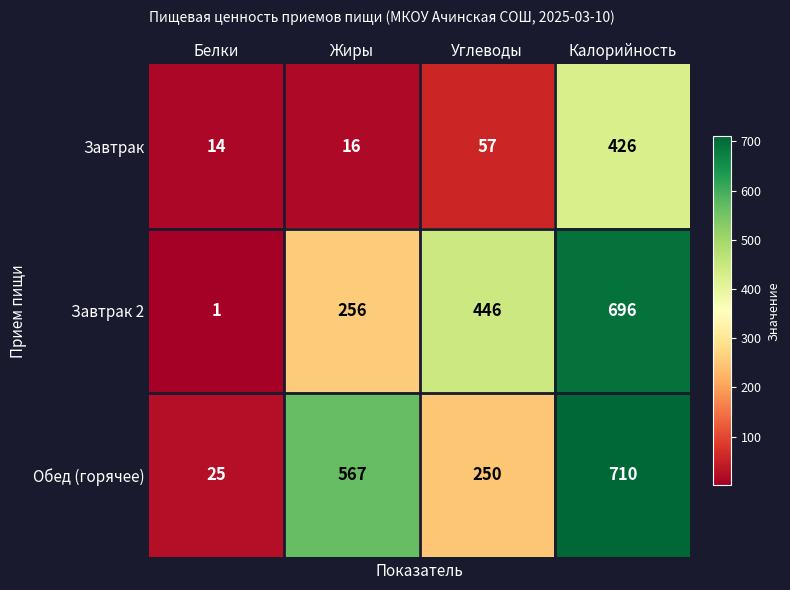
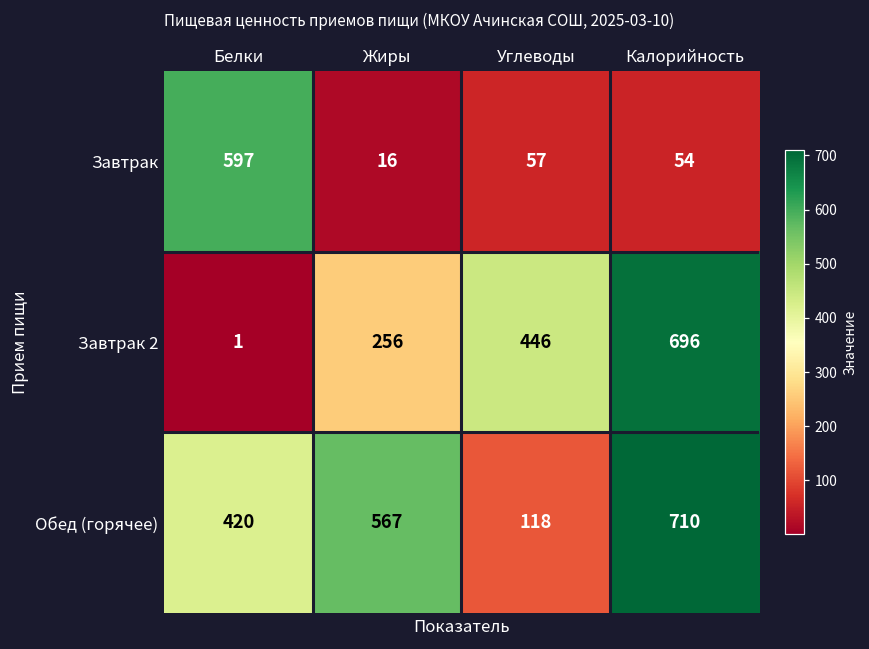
Завтрак, Белки: 14 -> 597
Завтрак, Калорийность: 426 -> 54
Обед (горячее), Белки: 25 -> 420
Обед (горячее), Углеводы: 250 -> 118
